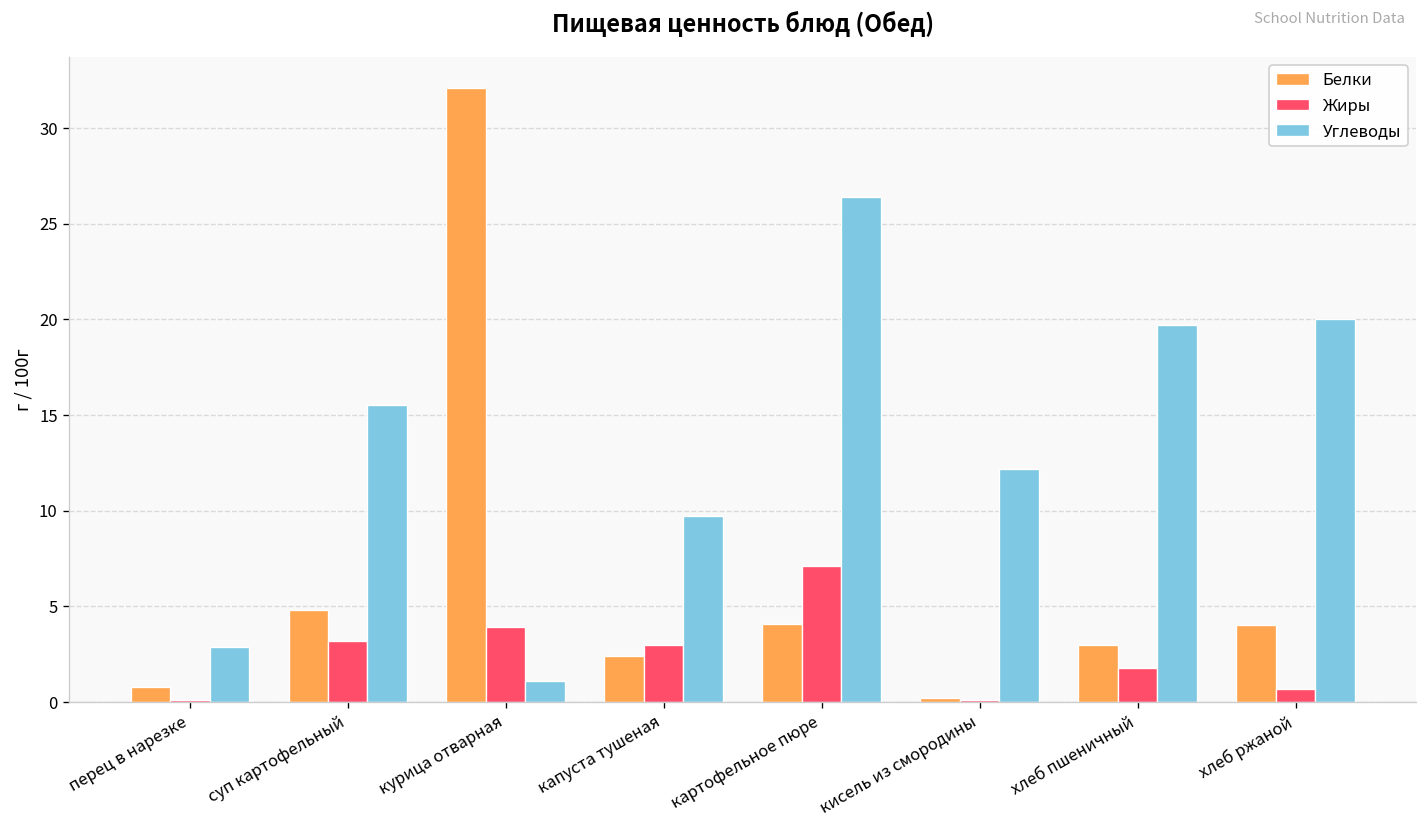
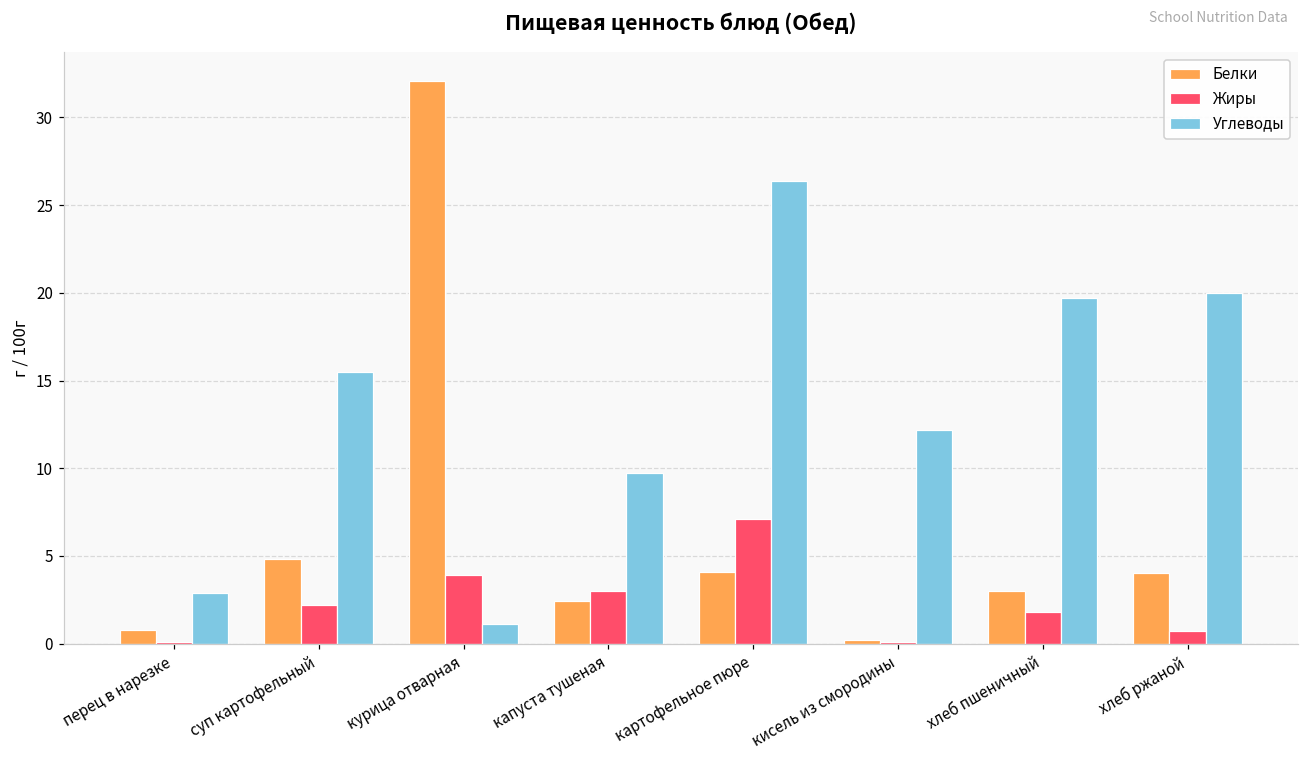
Жиры, суп картофельный: 3.2 -> 2.2
